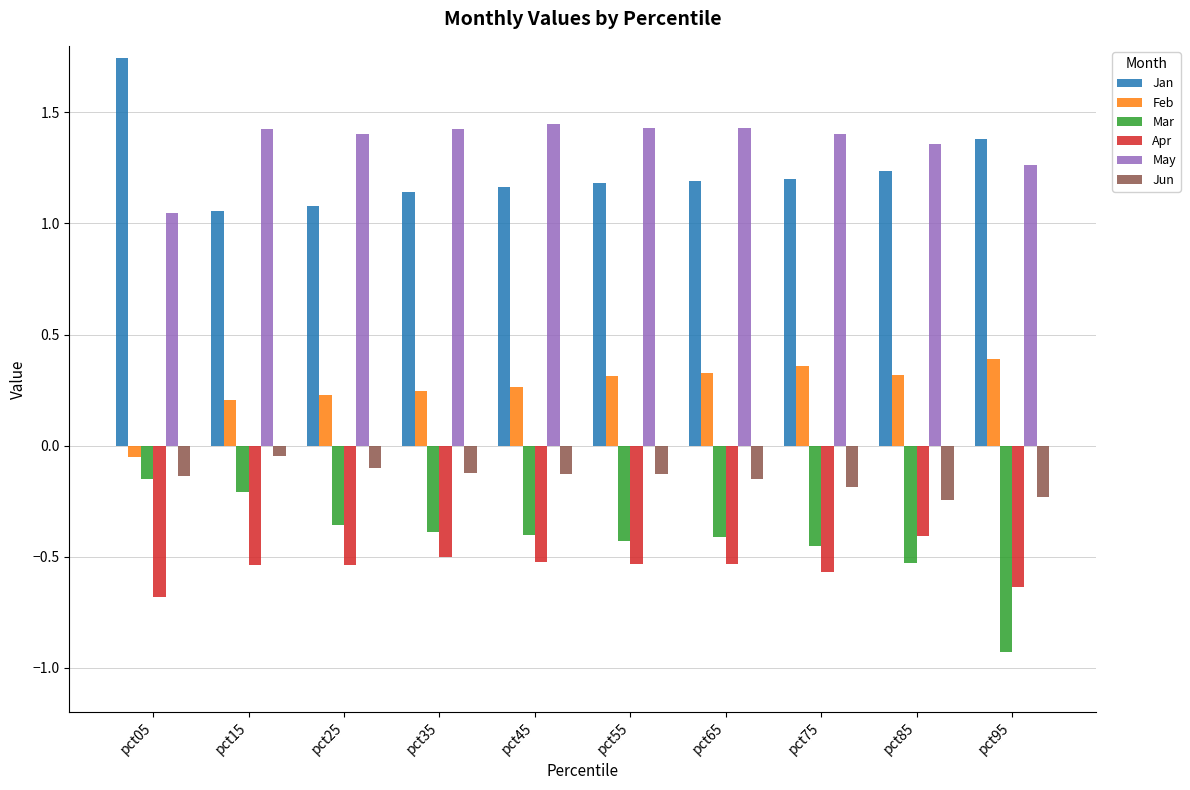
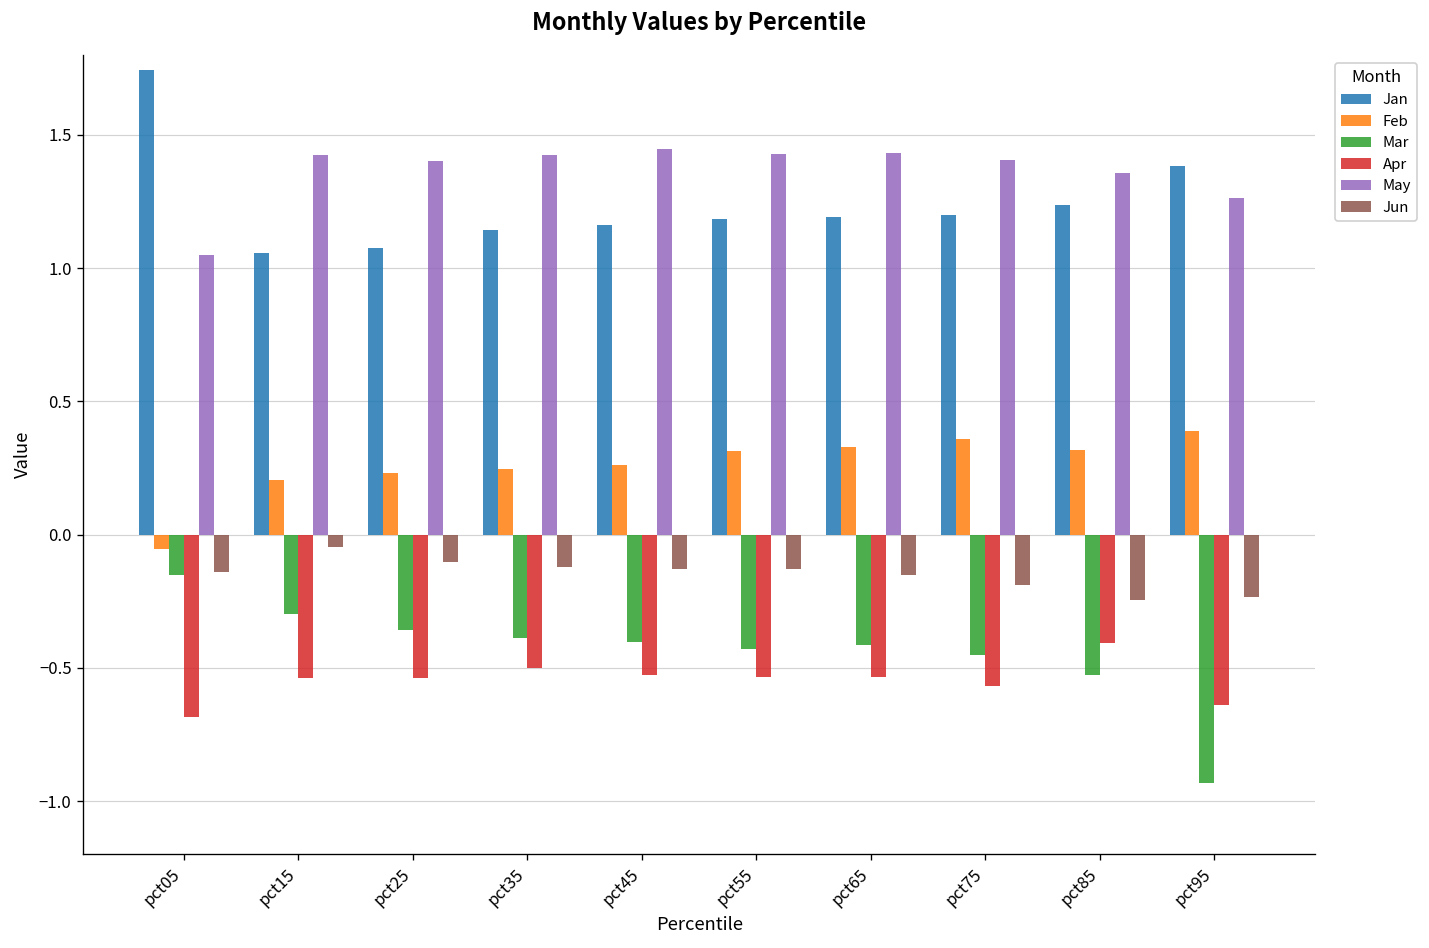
Mar, pct15: -0.21 -> -0.30
